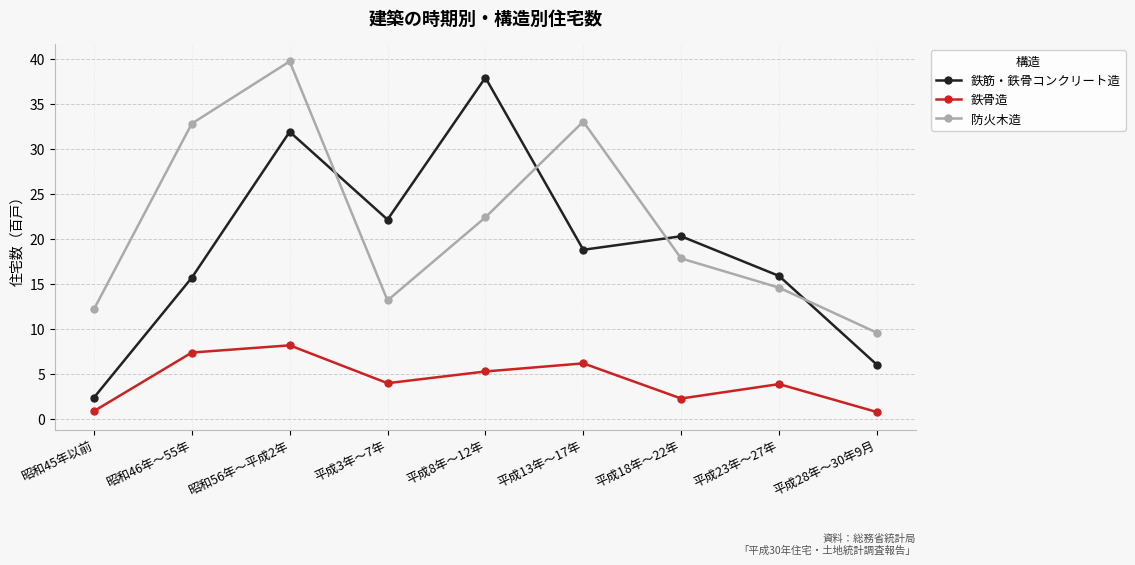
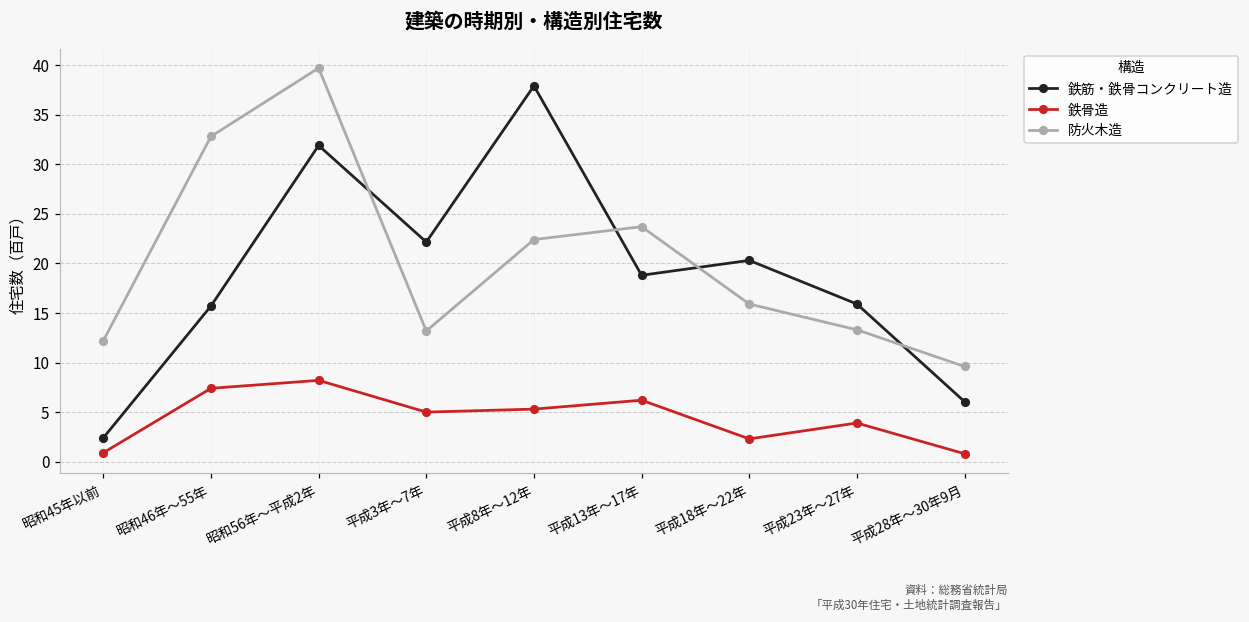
鉄骨造, 平成3年～7年: 4 -> 5
防火木造, 平成13年～17年: 33 -> 24
防火木造, 平成18年～22年: 18 -> 16
防火木造, 平成23年～27年: 15 -> 13
